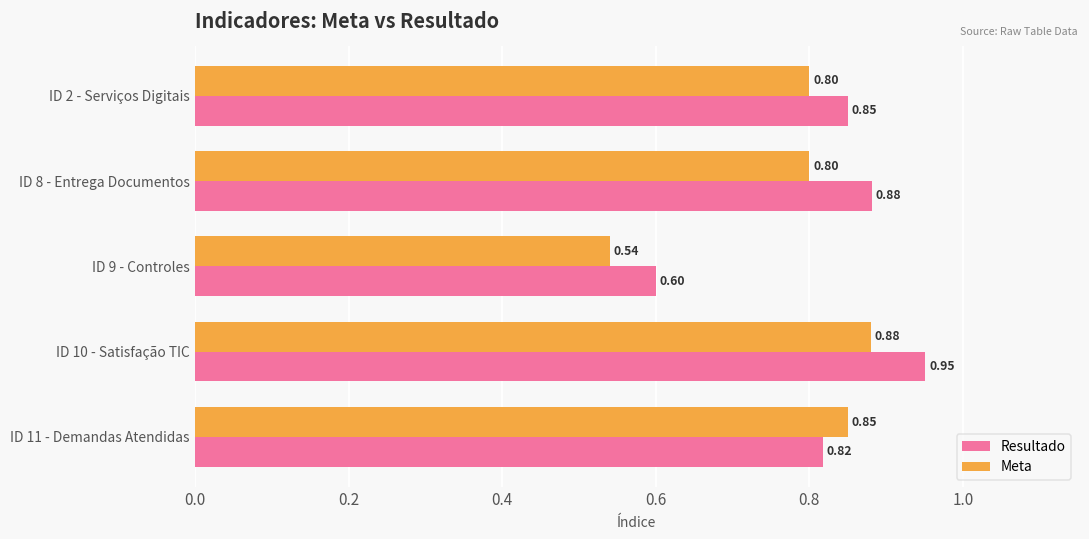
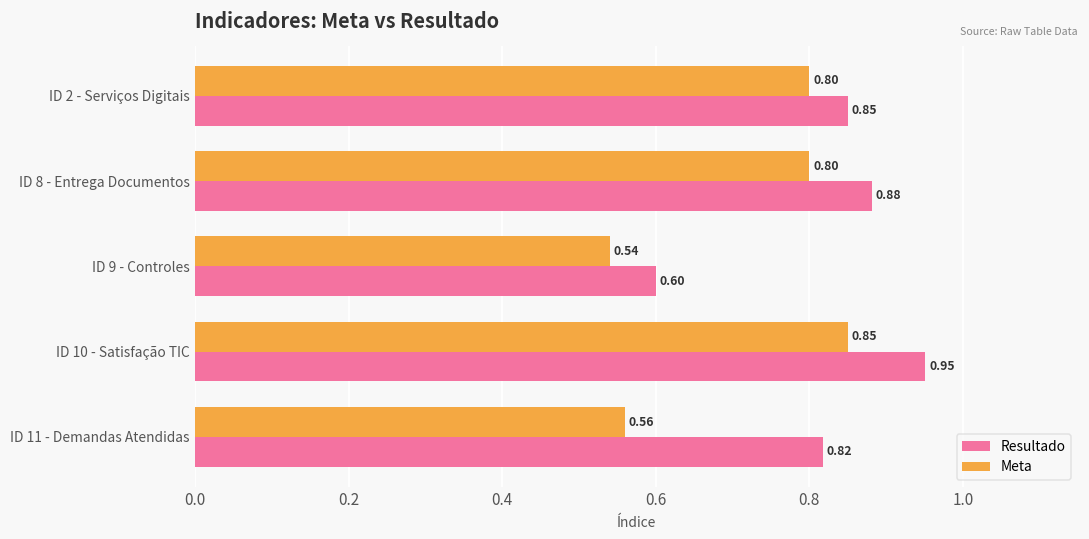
Meta, ID 10 - Satisfação TIC: 0.88 -> 0.85
Meta, ID 11 - Demandas Atendidas: 0.85 -> 0.56
